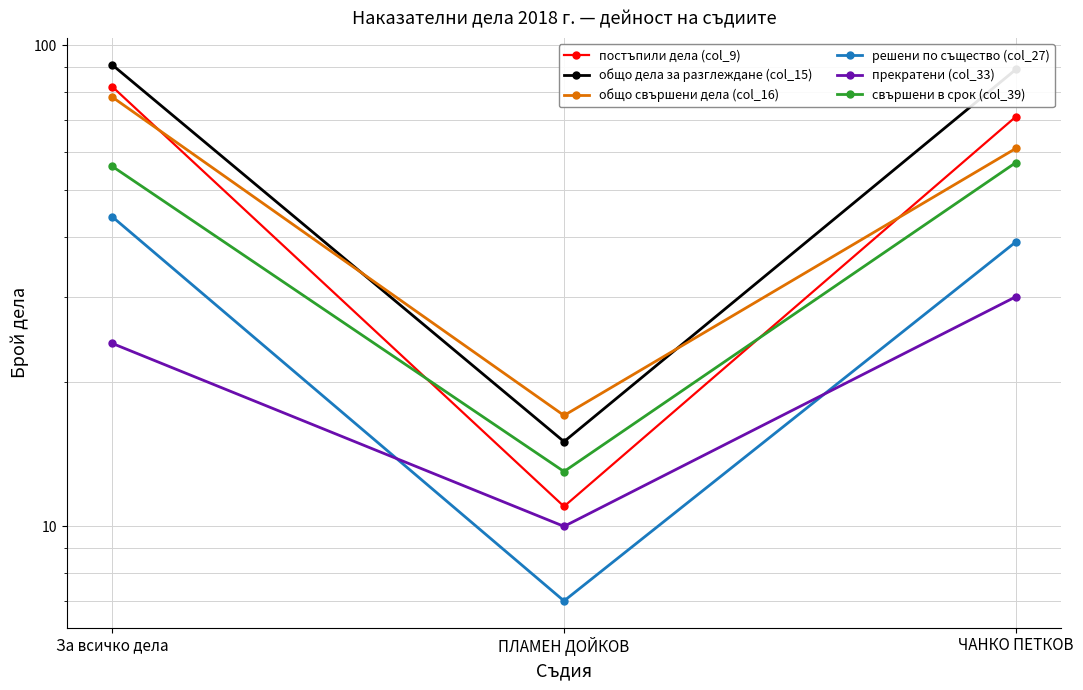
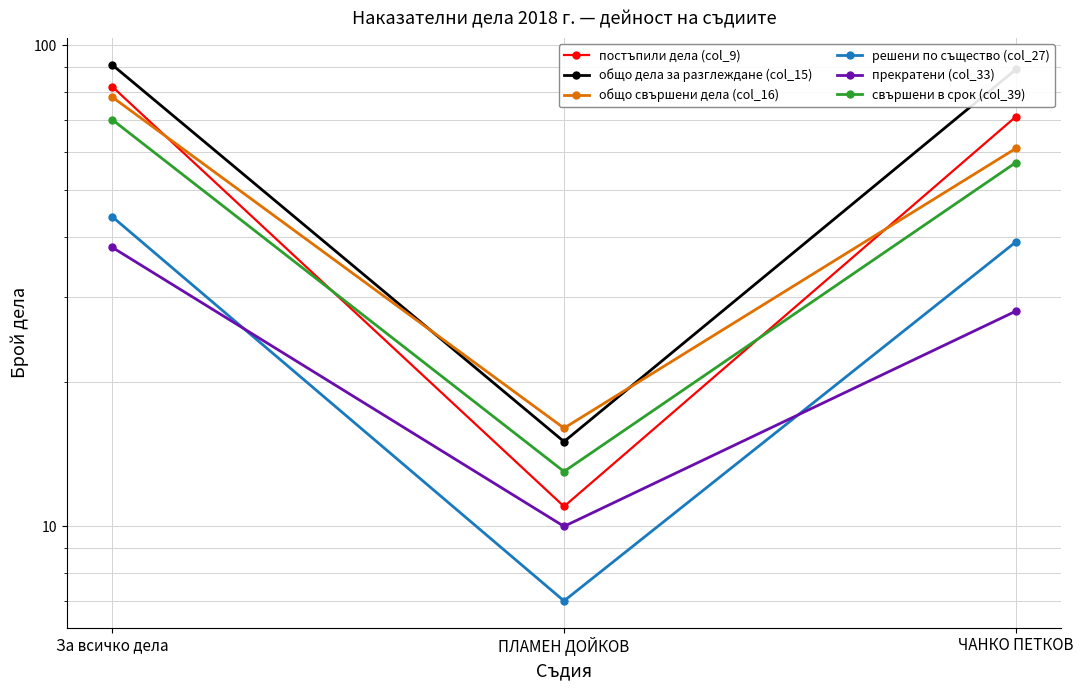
прекратени (col_33), За всичко дела: 24 -> 38
свършени в срок (col_39), За всичко дела: 56 -> 70
общо свършени дела (col_16), ПЛАМЕН ДОЙКОВ: 17 -> 16
прекратени (col_33), ЧАНКО ПЕТКОВ: 30 -> 28
